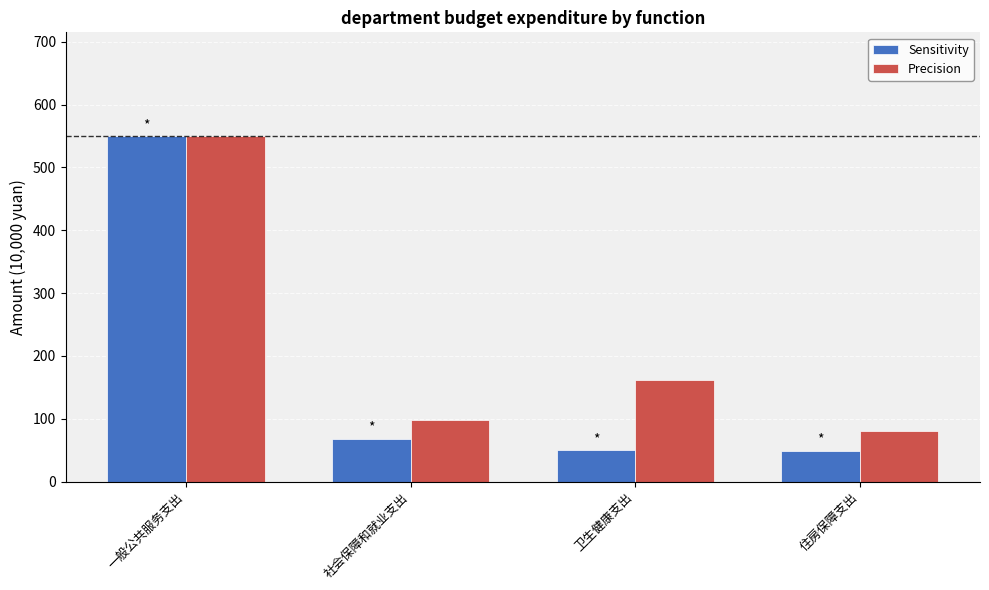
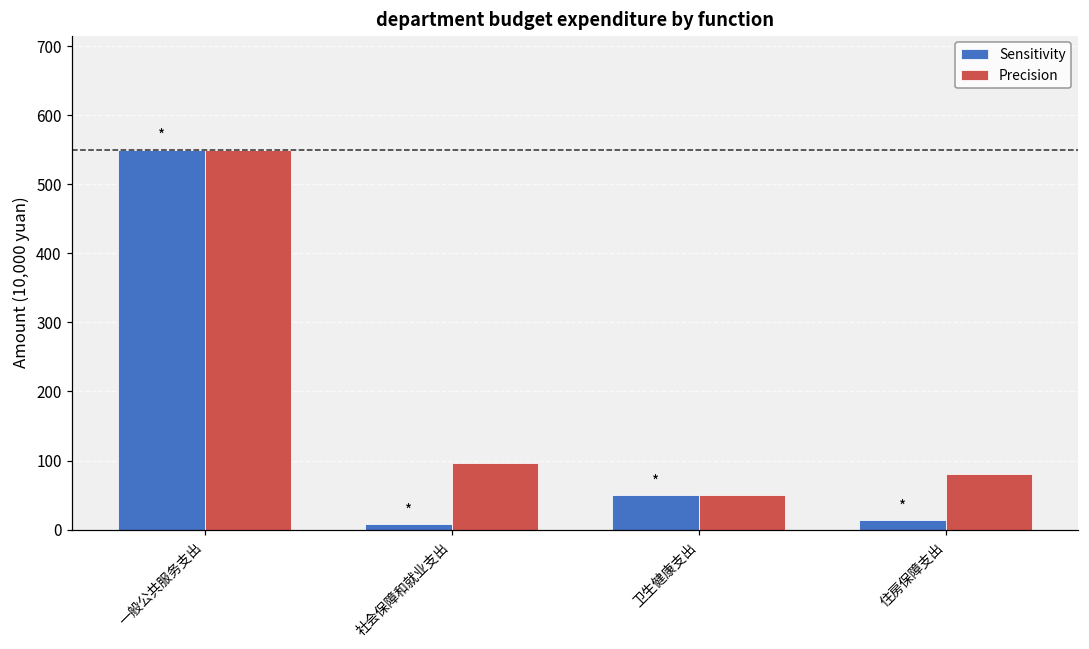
Sensitivity, 社会保障和就业支出: 70 -> 10
Precision, 卫生健康支出: 160 -> 50
Sensitivity, 住房保障支出: 50 -> 10
